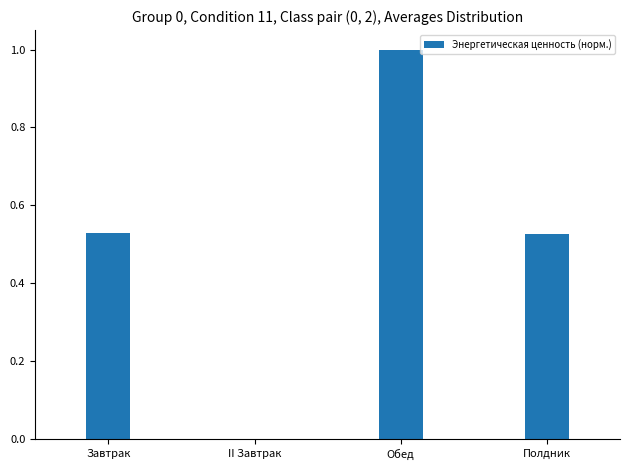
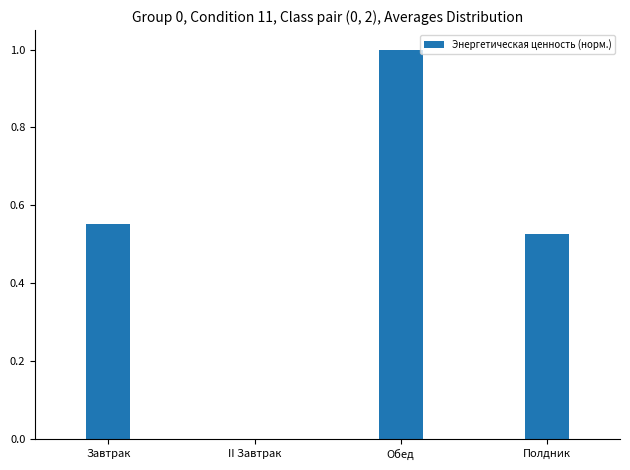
Завтрак: 0.53 -> 0.55
